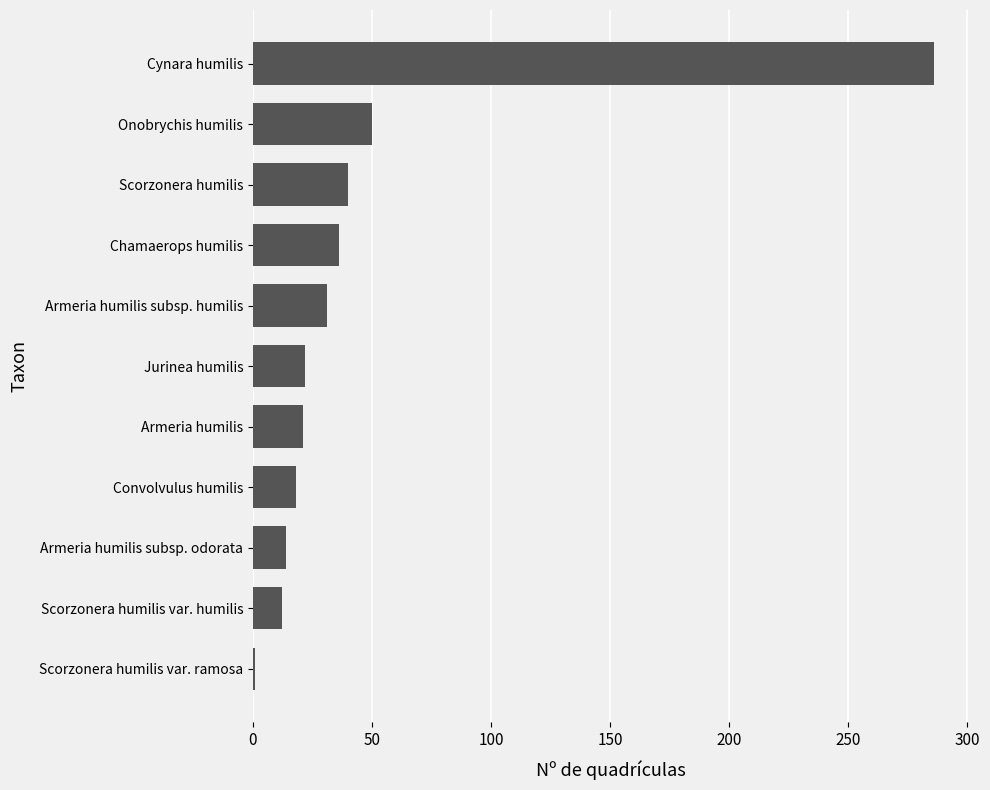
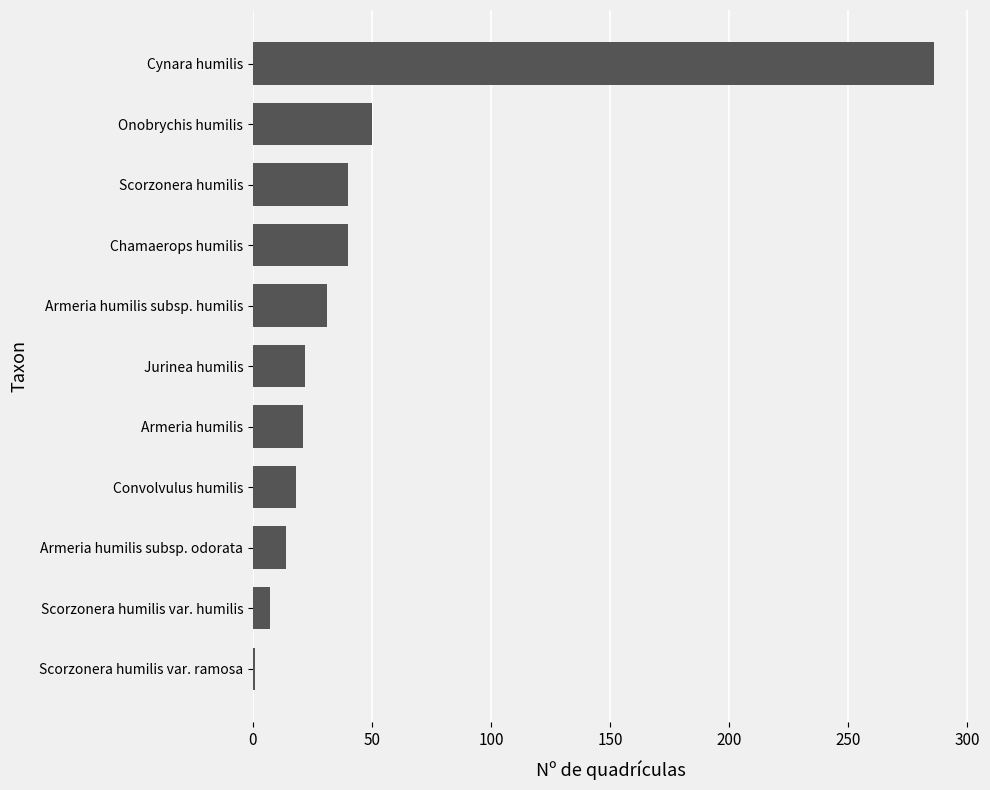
Chamaerops humilis: 36 -> 40
Scorzonera humilis var. humilis: 12 -> 7
